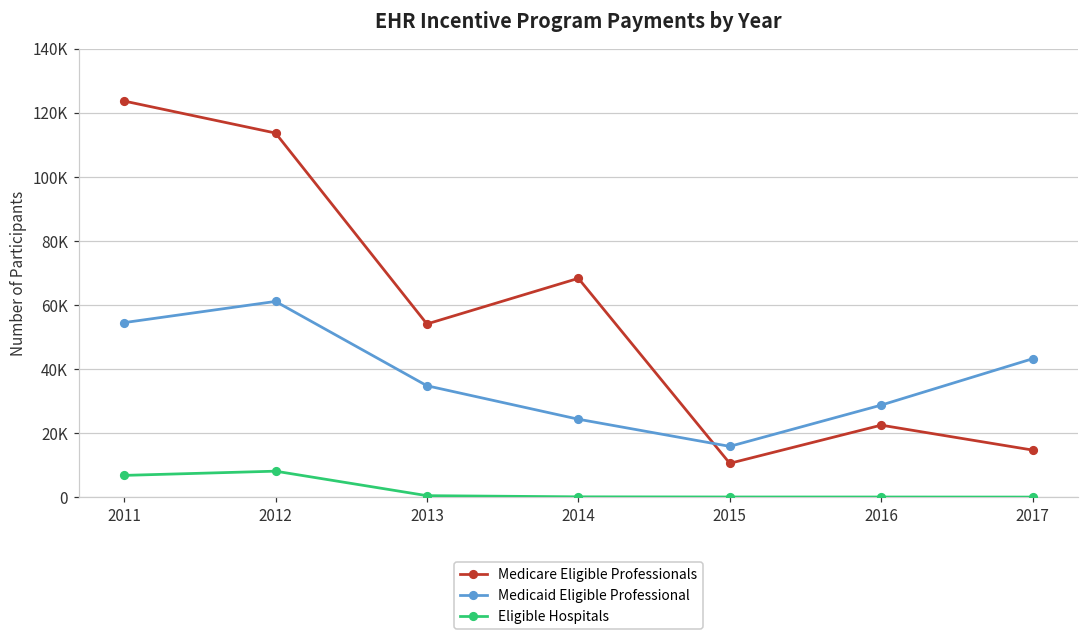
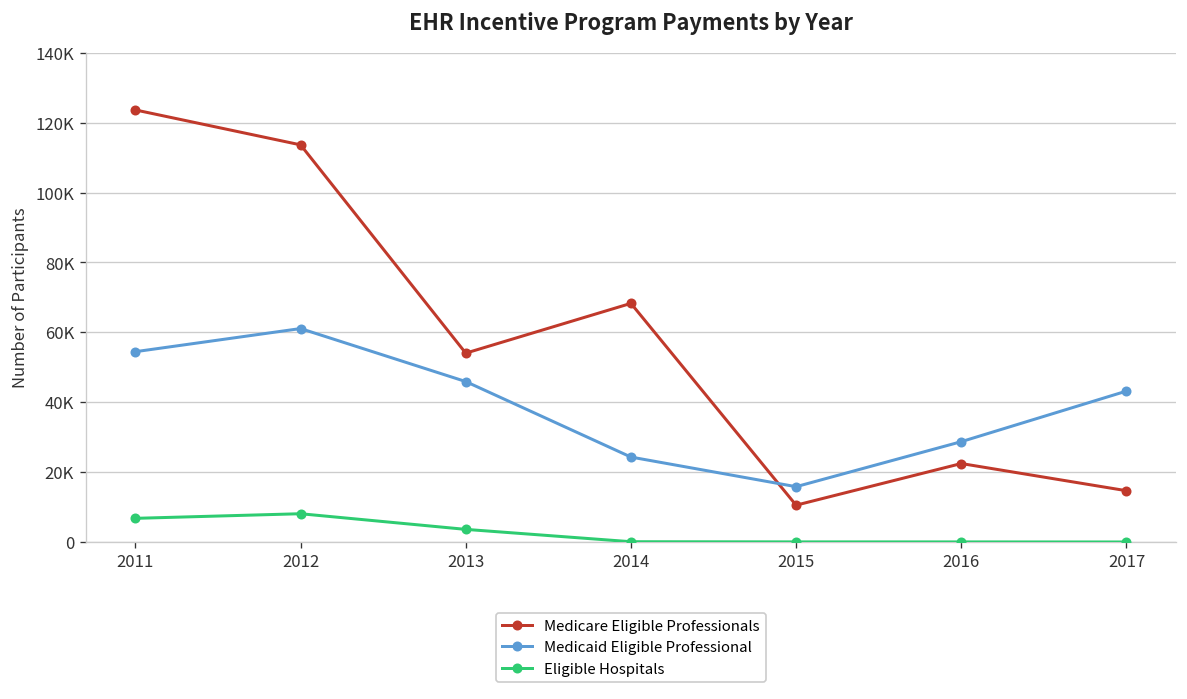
Medicaid Eligible Professional, 2013: 35000 -> 46000
Eligible Hospitals, 2013: 0 -> 4000
